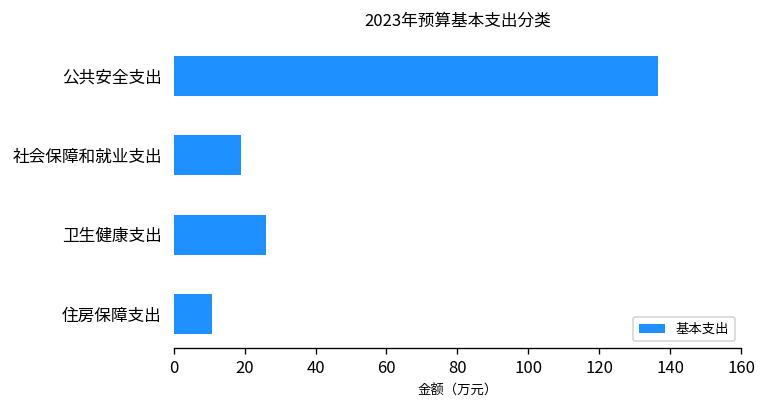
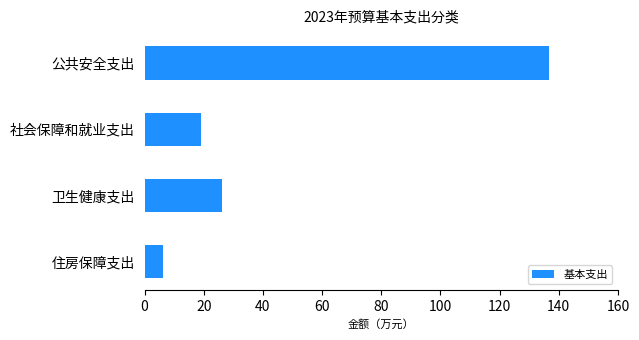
住房保障支出: 11 -> 6
